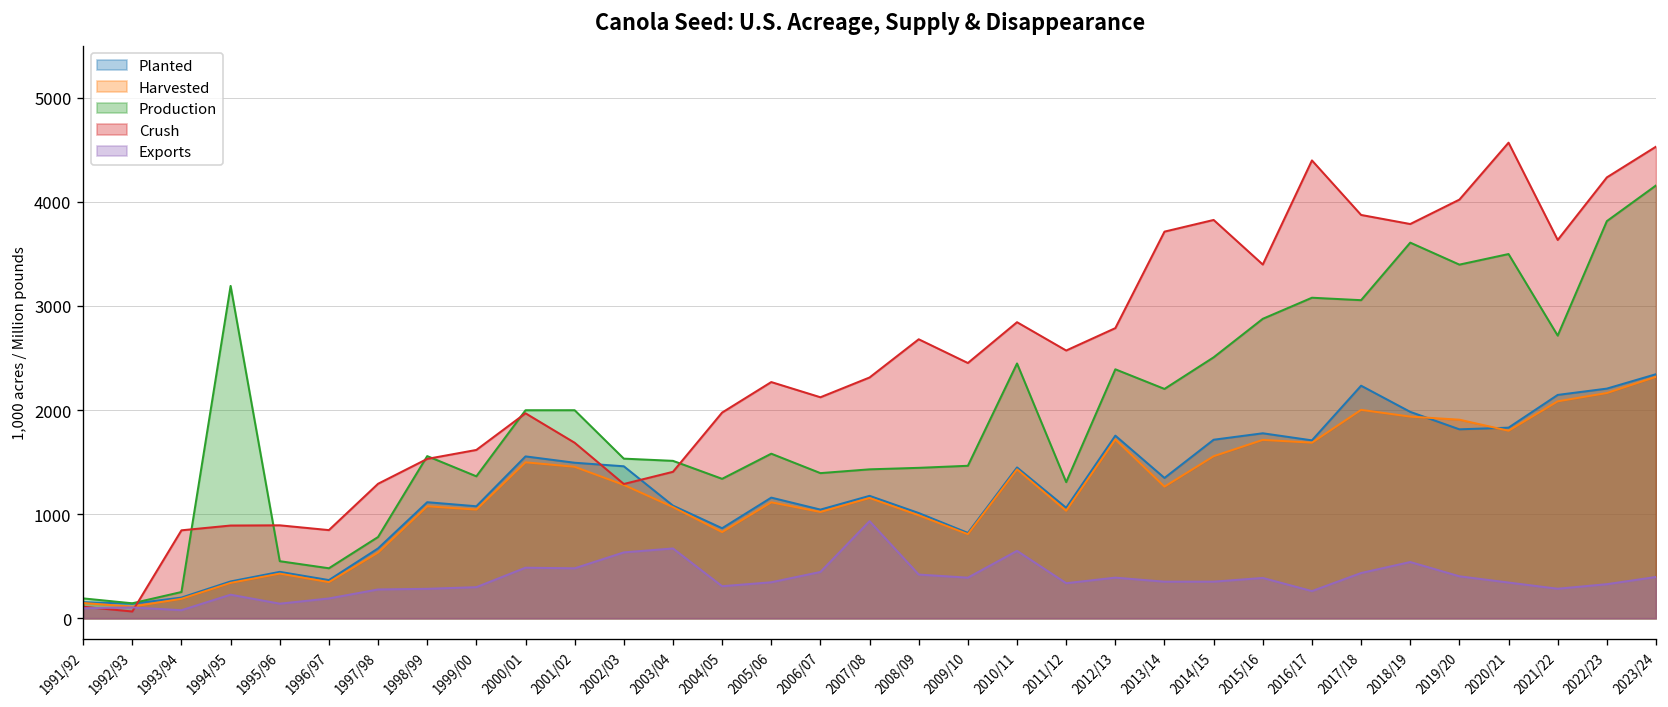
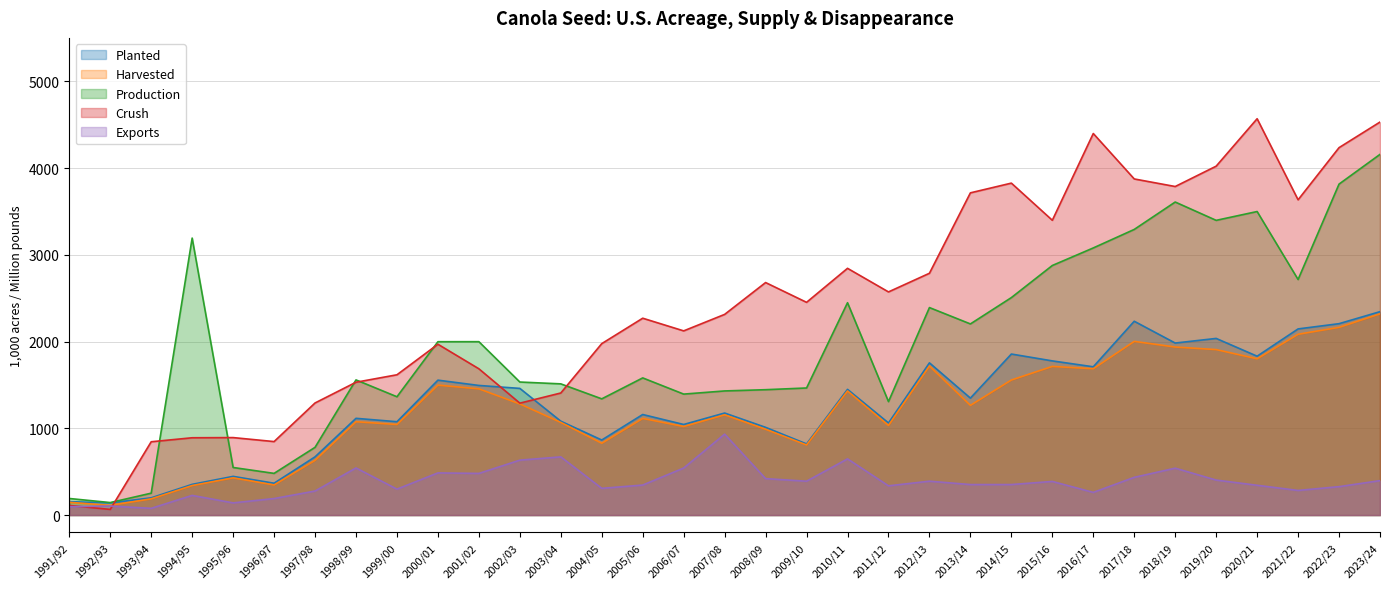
Exports, 1998/99: 300 -> 500
Exports, 2006/07: 400 -> 500
Planted, 2014/15: 1700 -> 1900
Production, 2017/18: 3100 -> 3300
Planted, 2019/20: 1800 -> 2000
